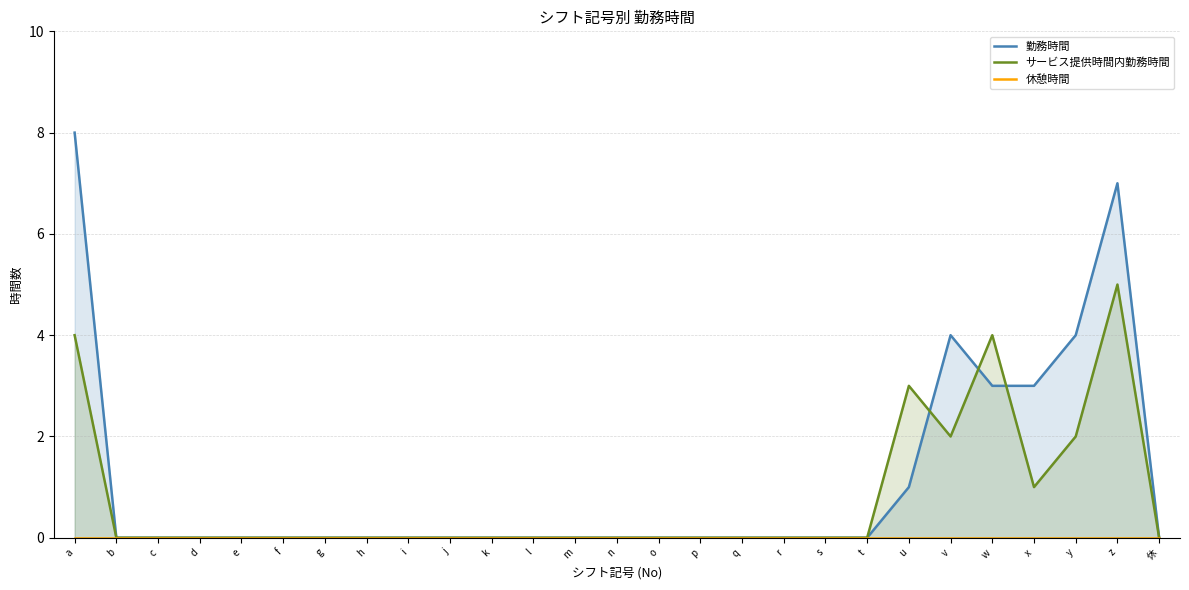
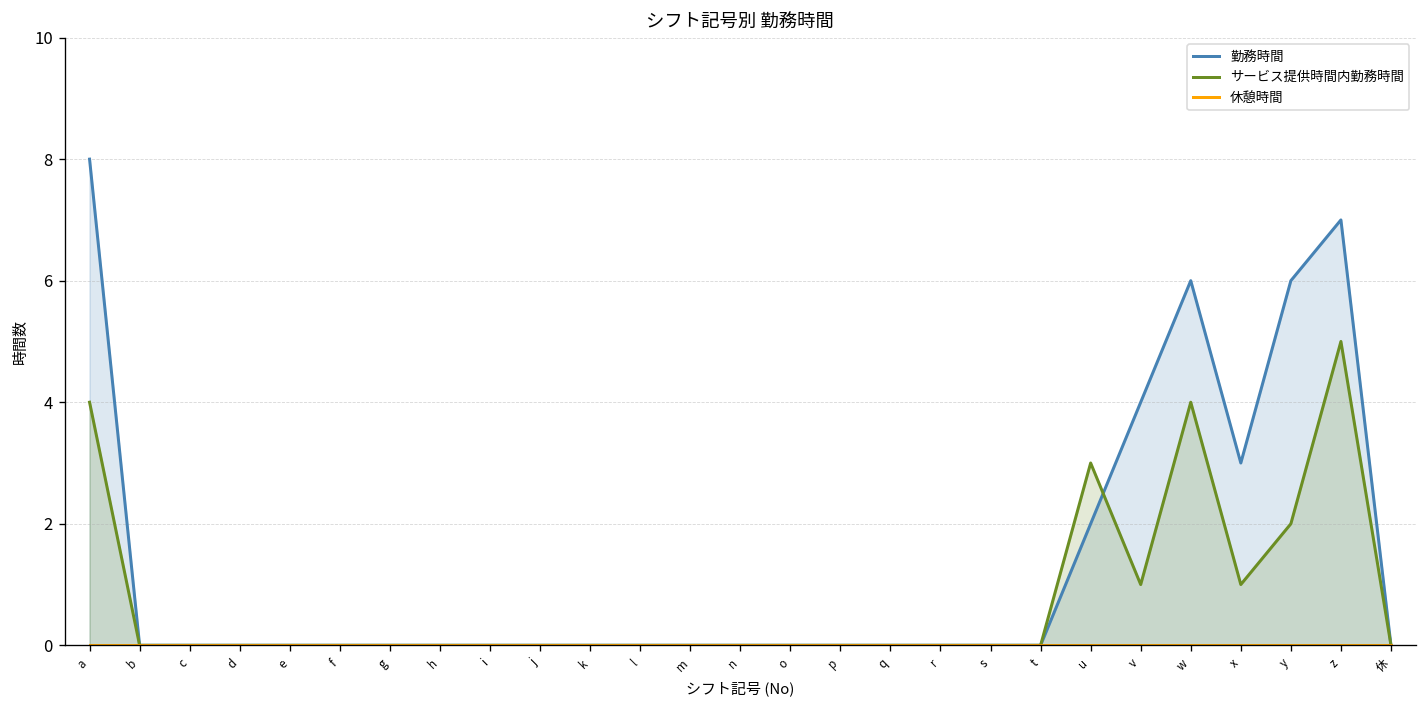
勤務時間, u: 1 -> 2
サービス提供時間内勤務時間, v: 2 -> 1
勤務時間, w: 3 -> 6
勤務時間, y: 4 -> 6
